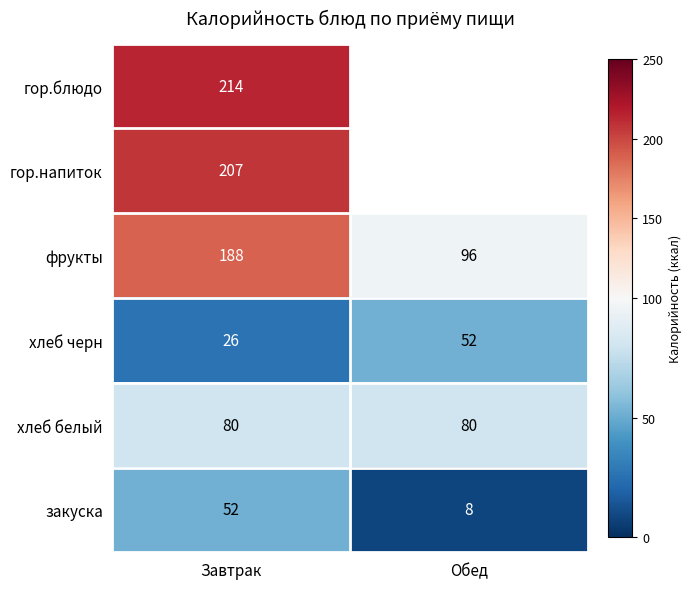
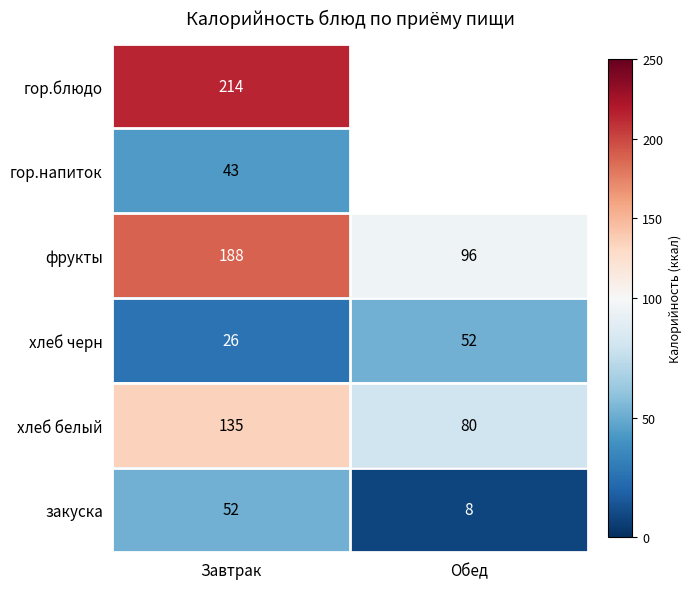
гор.напиток, Завтрак: 207 -> 43
хлеб белый, Завтрак: 80 -> 135
